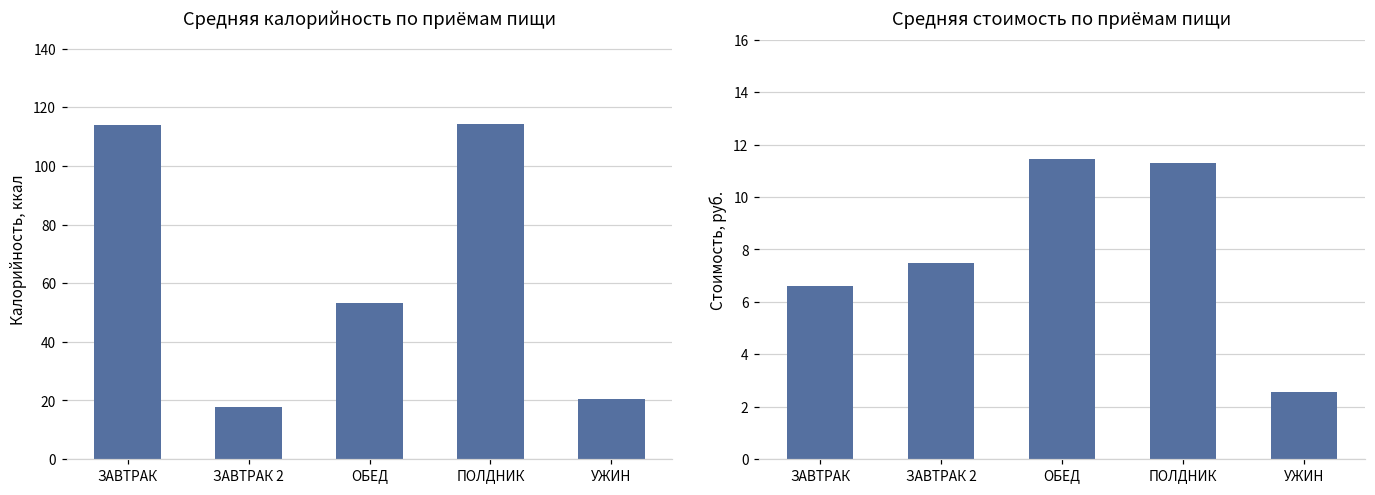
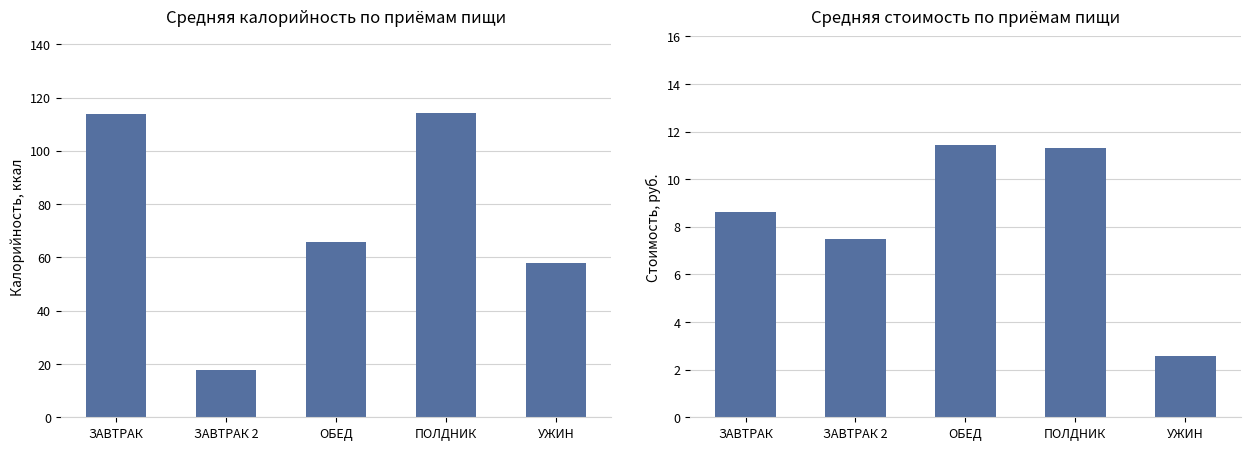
Средняя калорийность по приёмам пищи, ОБЕД: 53 -> 66
Средняя калорийность по приёмам пищи, УЖИН: 21 -> 58
Средняя стоимость по приёмам пищи, ЗАВТРАК: 6.6 -> 8.6
